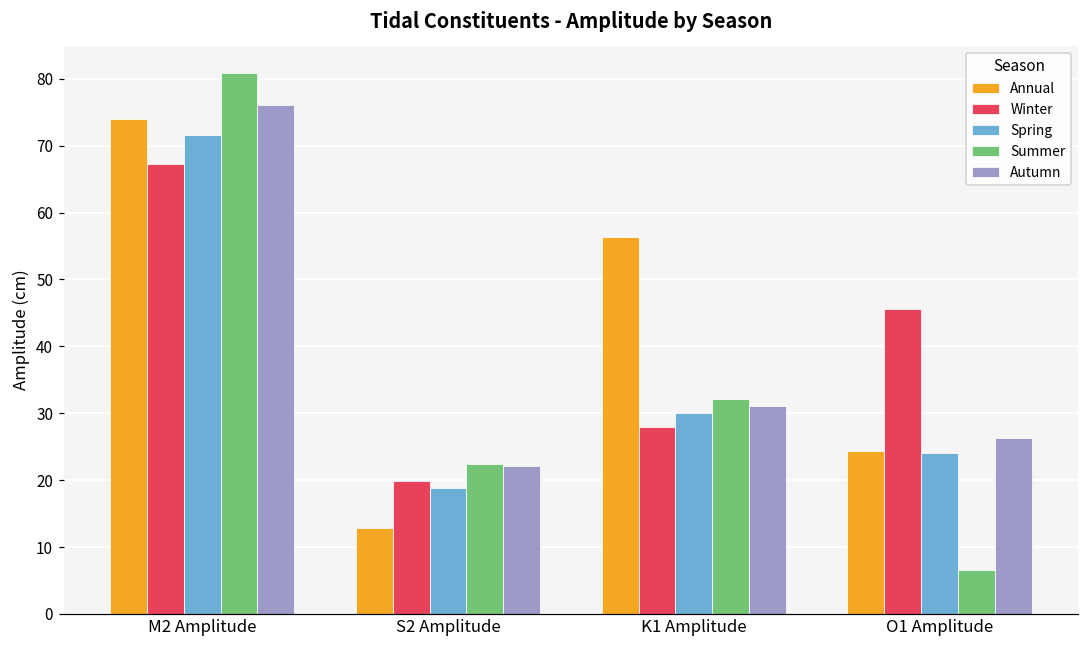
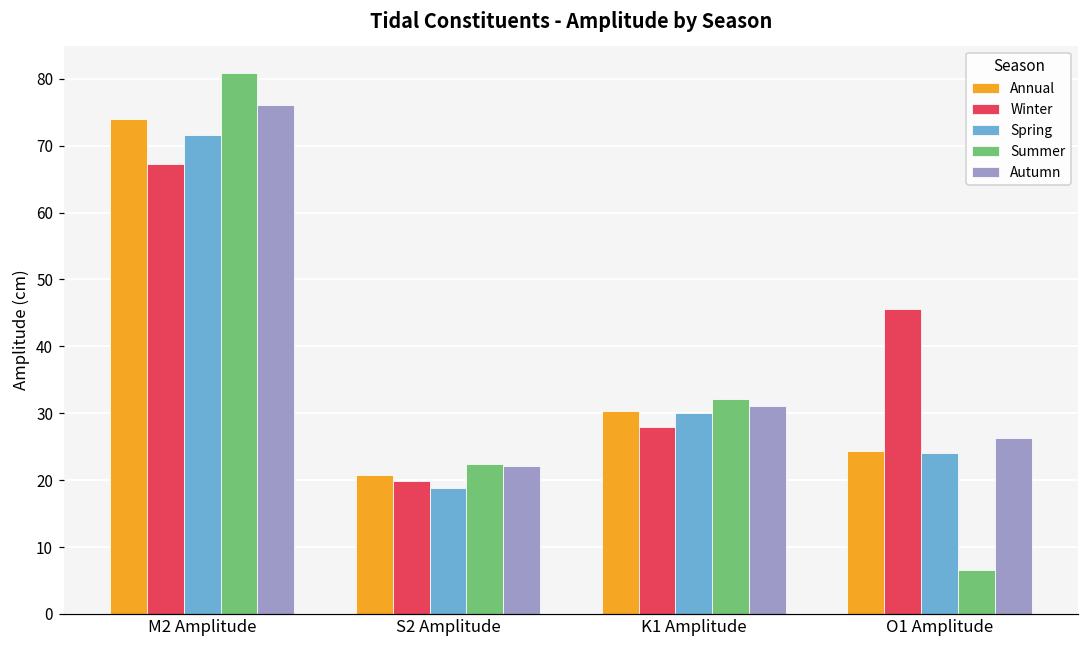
Annual, S2 Amplitude: 13 -> 21
Annual, K1 Amplitude: 56 -> 30
